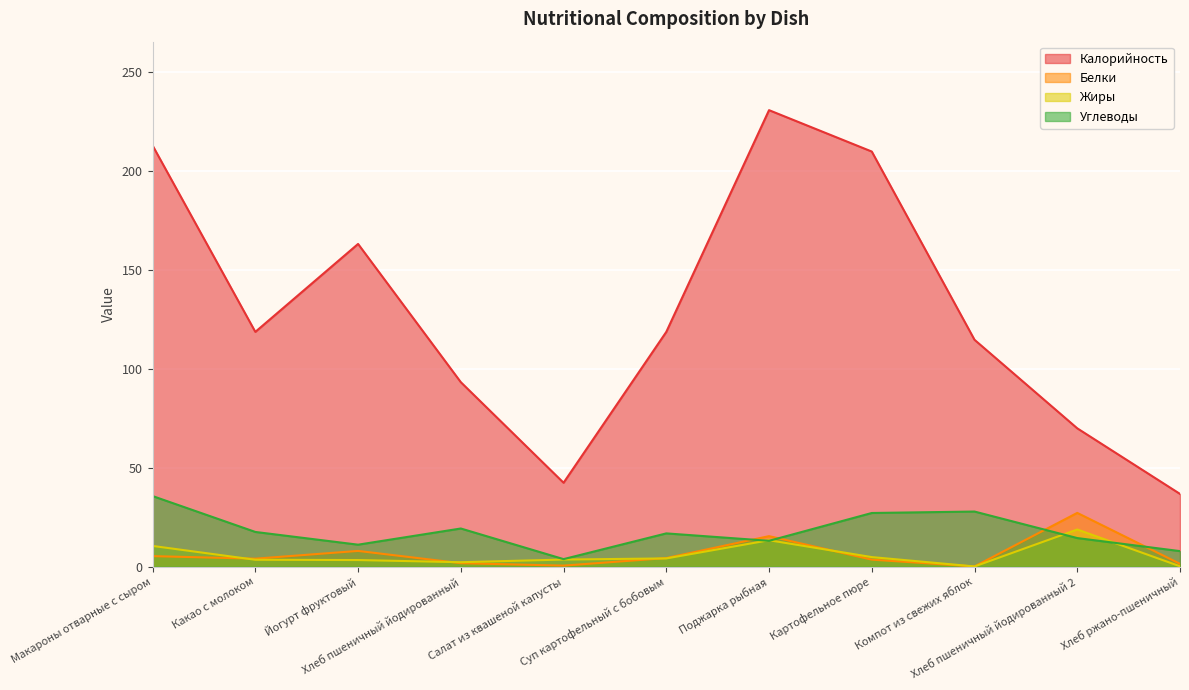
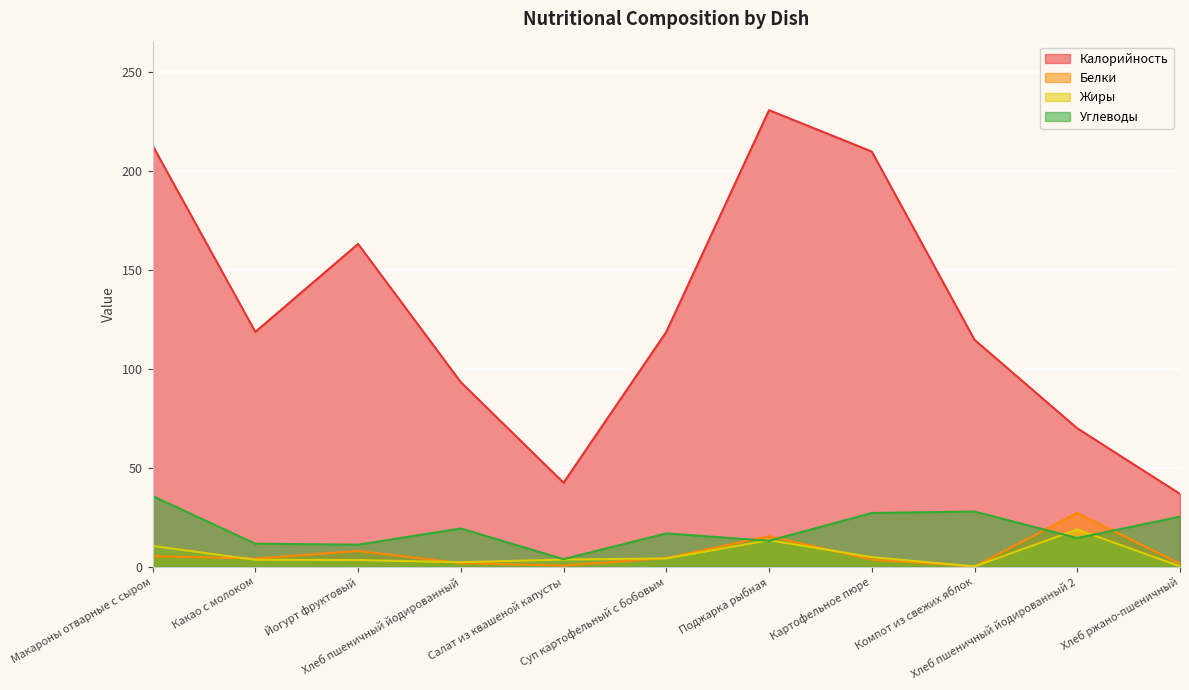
Углеводы, Какао с молоком: 18 -> 12
Углеводы, Хлеб ржано-пшеничный: 8 -> 25
